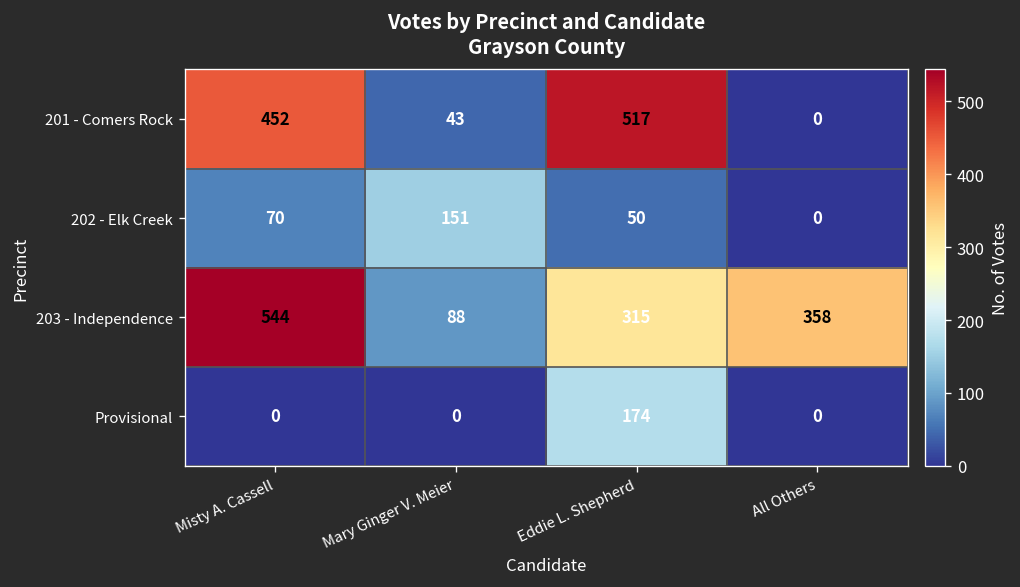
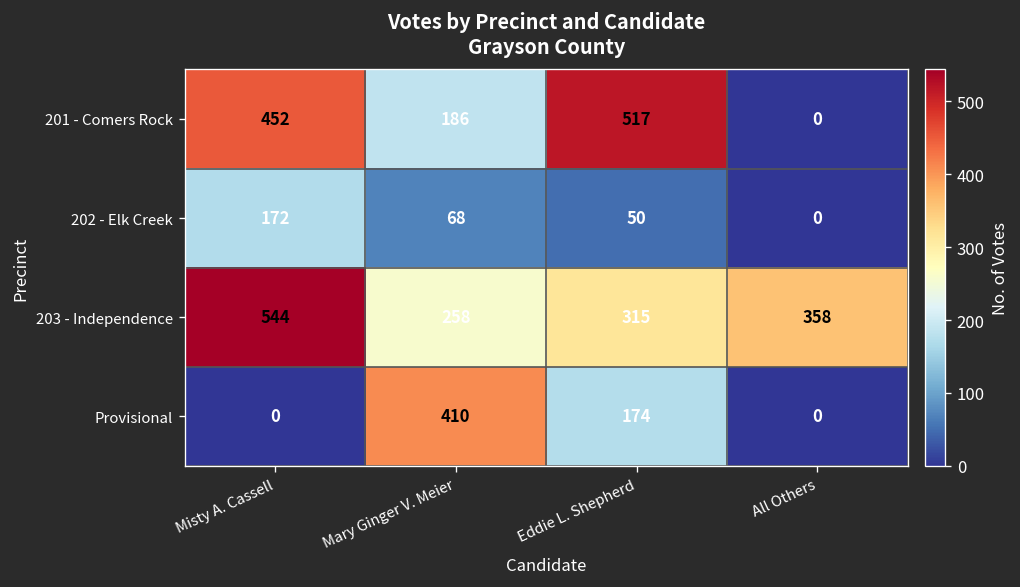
201 - Comers Rock, Mary Ginger V. Meier: 43 -> 186
202 - Elk Creek, Misty A. Cassell: 70 -> 172
202 - Elk Creek, Mary Ginger V. Meier: 151 -> 68
203 - Independence, Mary Ginger V. Meier: 88 -> 258
Provisional, Mary Ginger V. Meier: 0 -> 410
